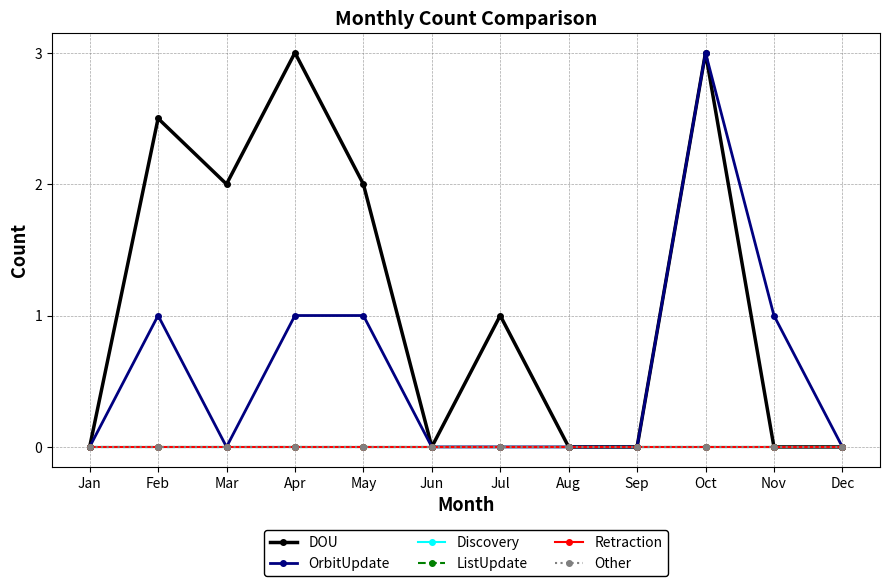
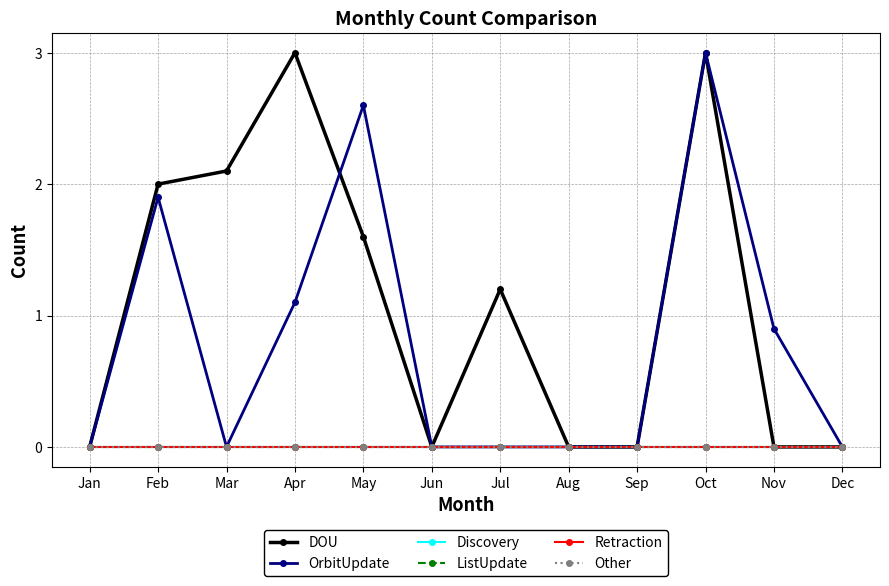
DOU, Feb: 2.5 -> 2.0
OrbitUpdate, Feb: 1.0 -> 1.9
DOU, Mar: 2.0 -> 2.1
OrbitUpdate, Apr: 1.0 -> 1.1
DOU, May: 2.0 -> 1.6
OrbitUpdate, May: 1.0 -> 2.6
DOU, Jul: 1.0 -> 1.2
OrbitUpdate, Nov: 1.0 -> 0.9
